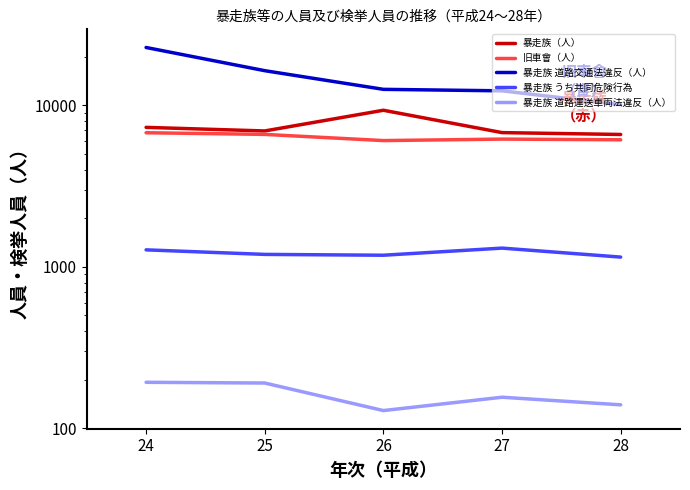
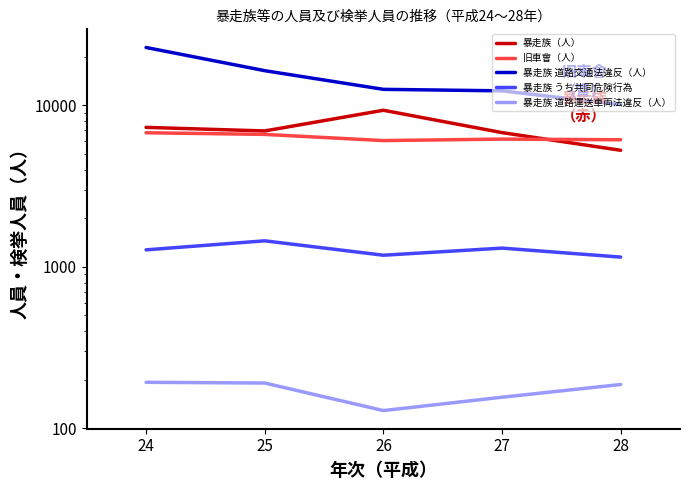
暴走族 うち共同危険行為, 25: 1200 -> 1400
暴走族（人）, 28: 6600 -> 5300
暴走族 道路運送車両法違反（人）, 28: 140 -> 190
